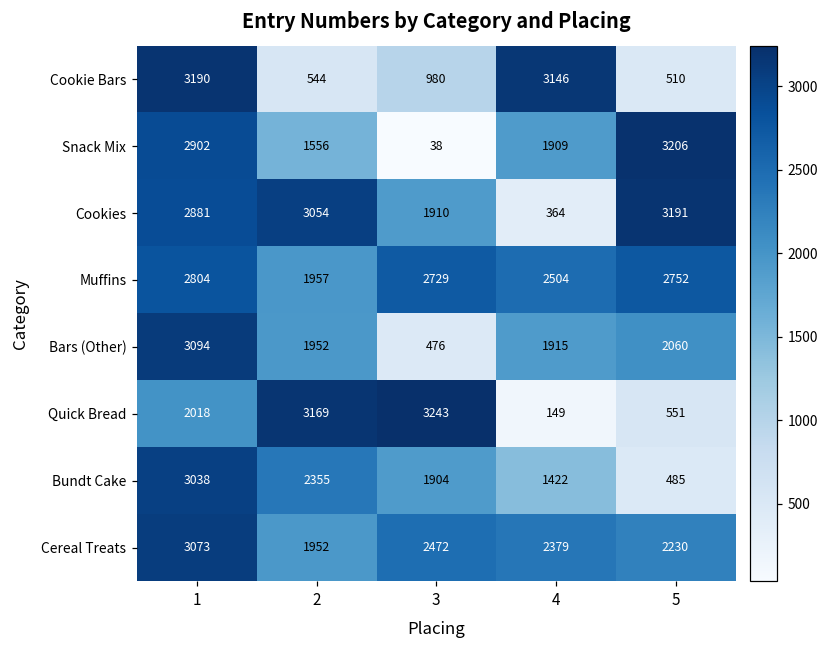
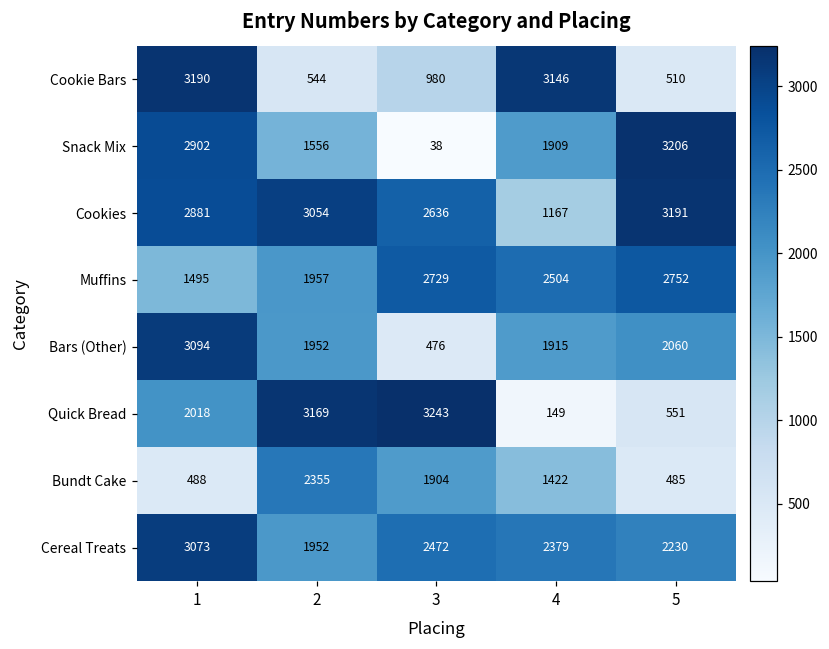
Cookies, 3: 1910 -> 2636
Cookies, 4: 364 -> 1167
Muffins, 1: 2804 -> 1495
Bundt Cake, 1: 3038 -> 488
